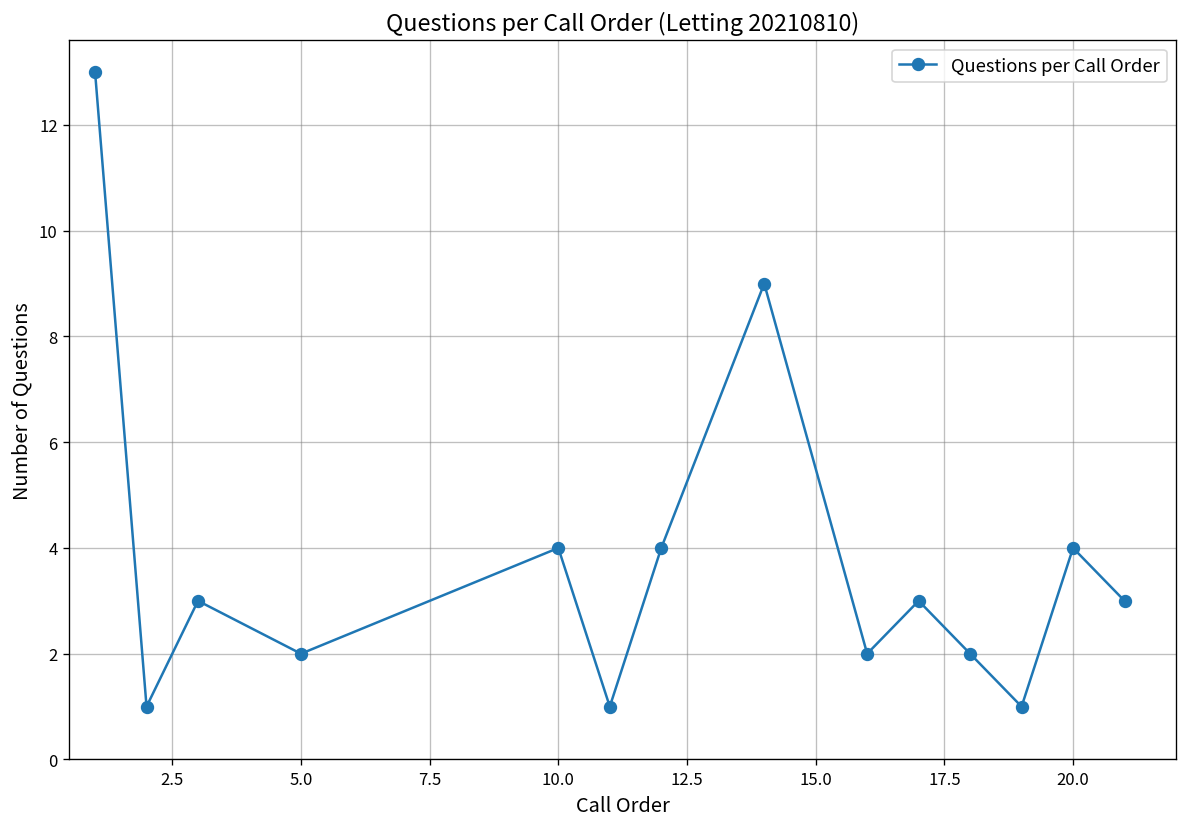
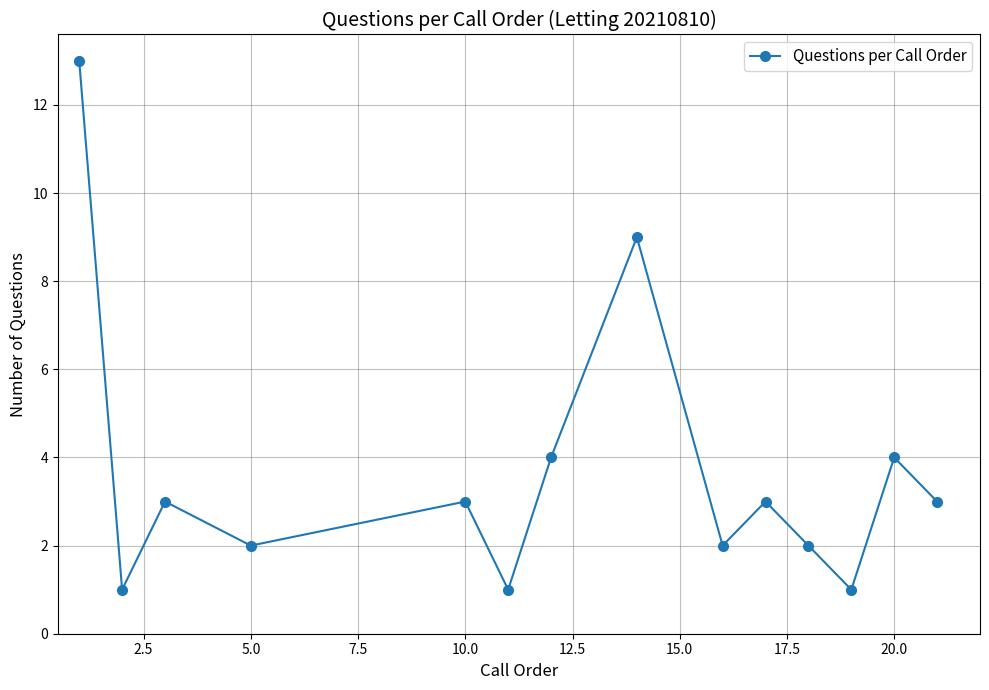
10.0: 4 -> 3
